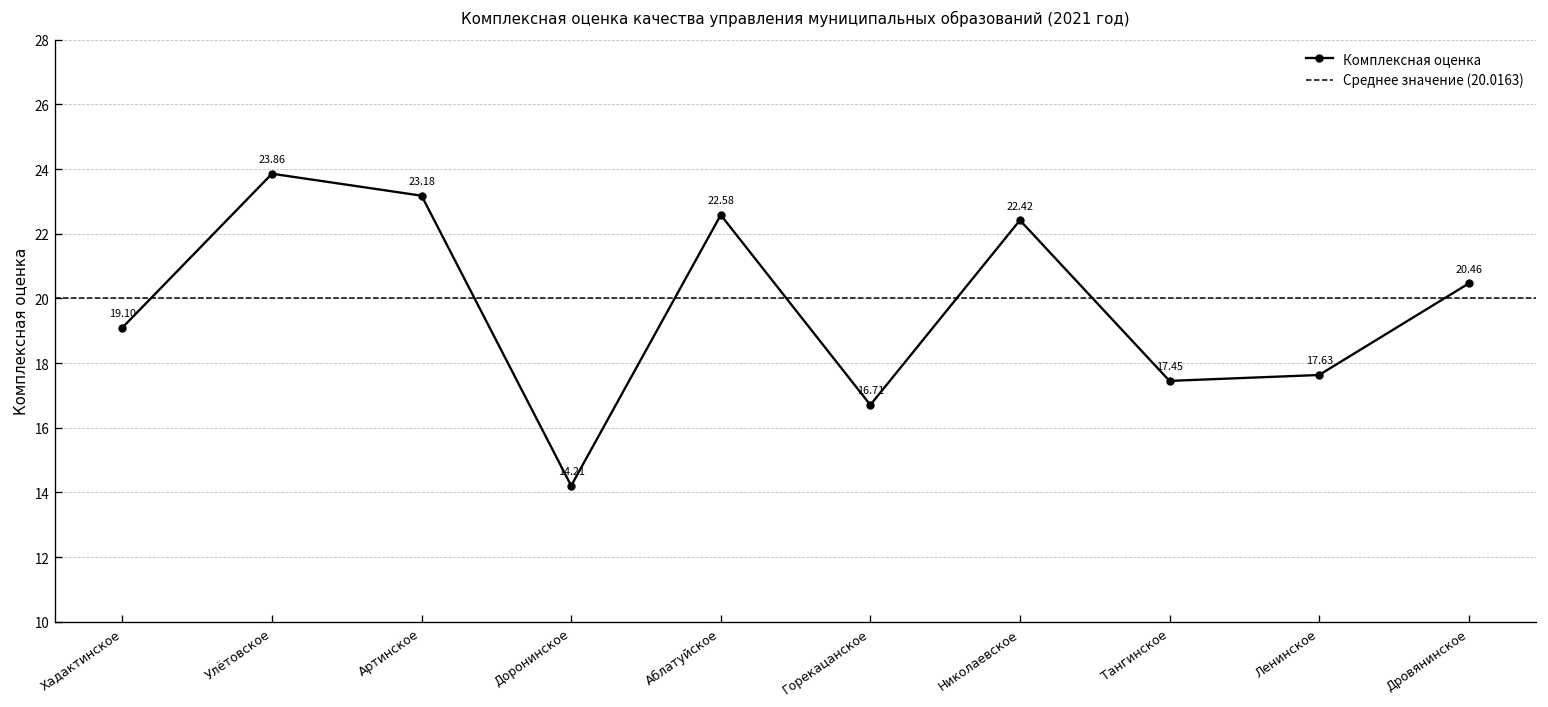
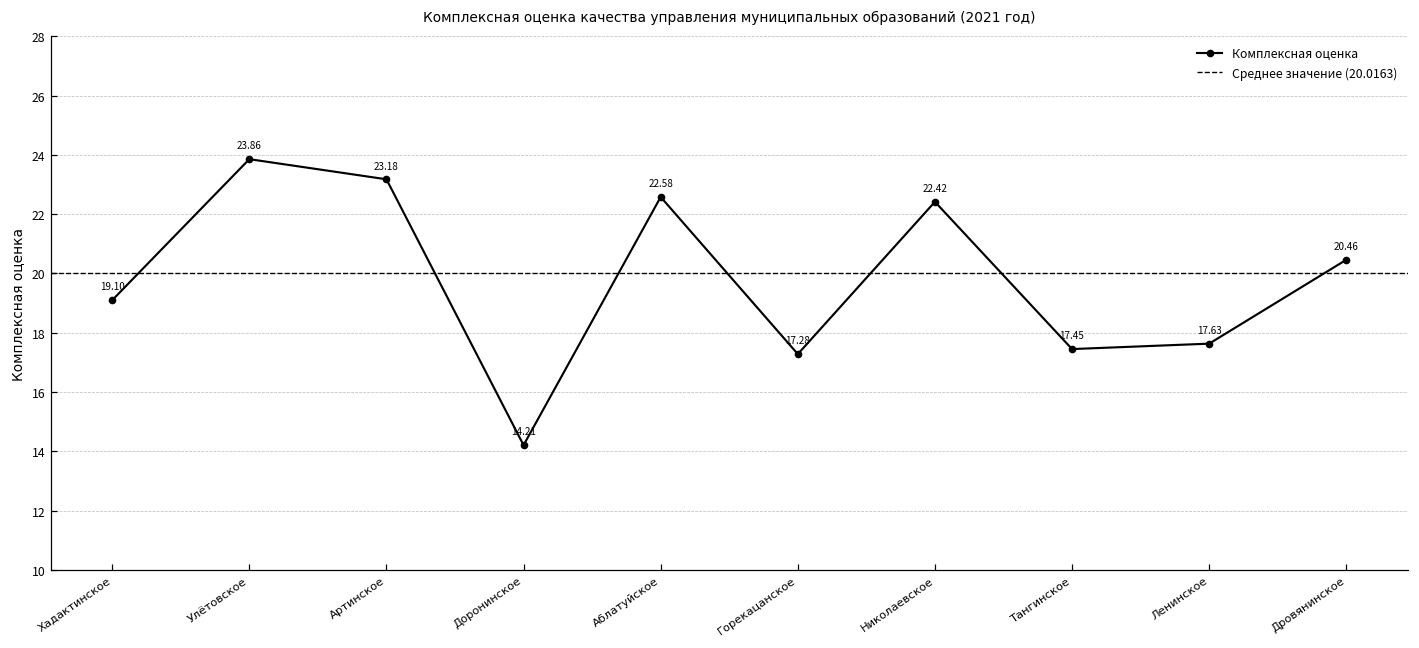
Горекацанское: 16.71 -> 17.28
